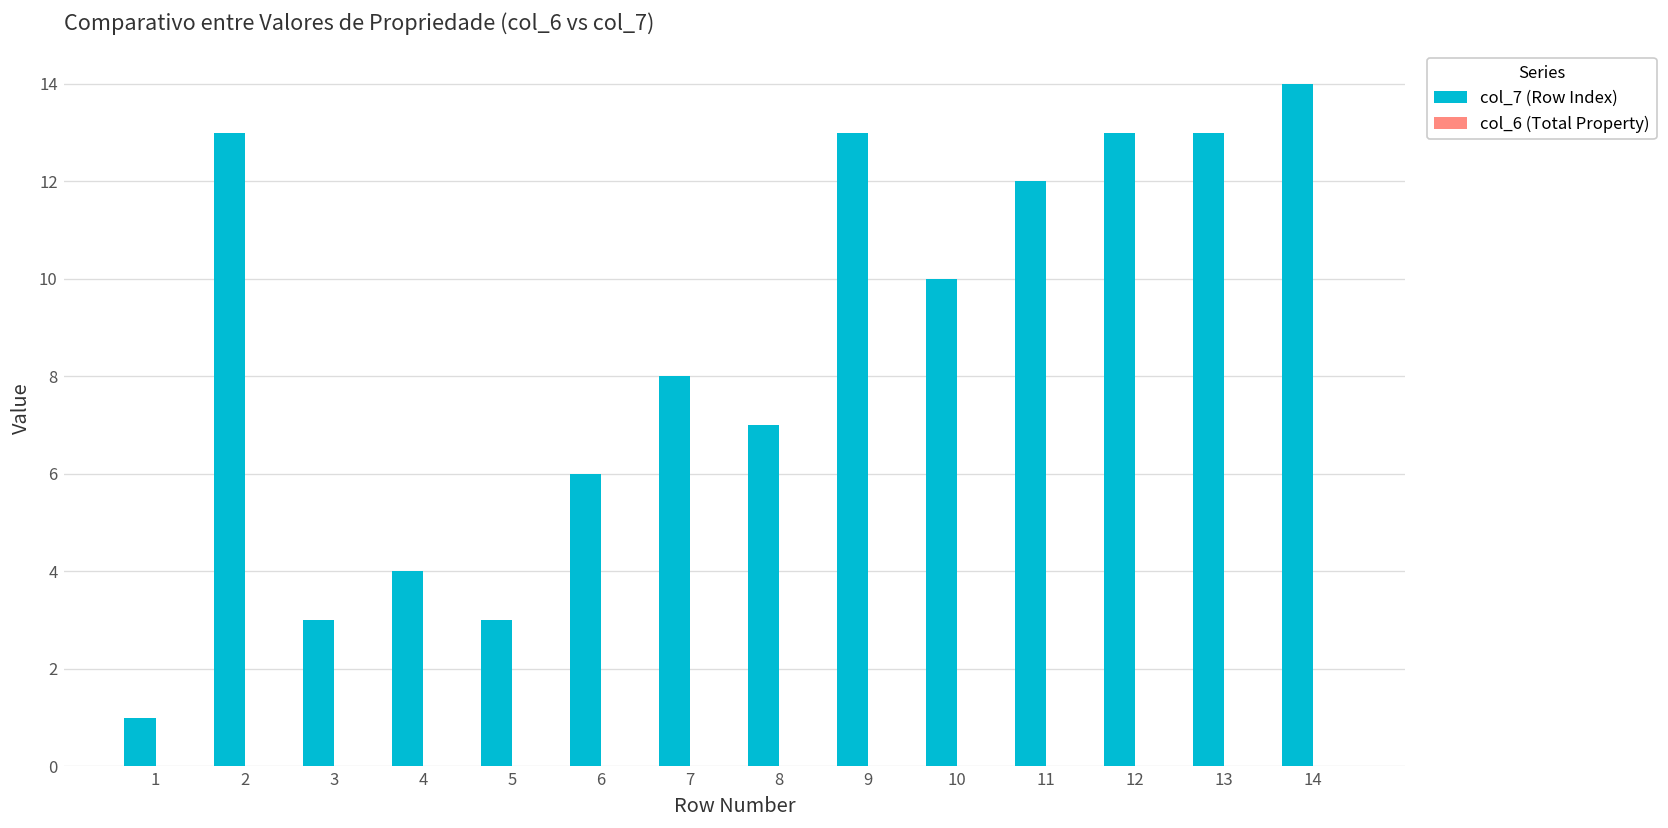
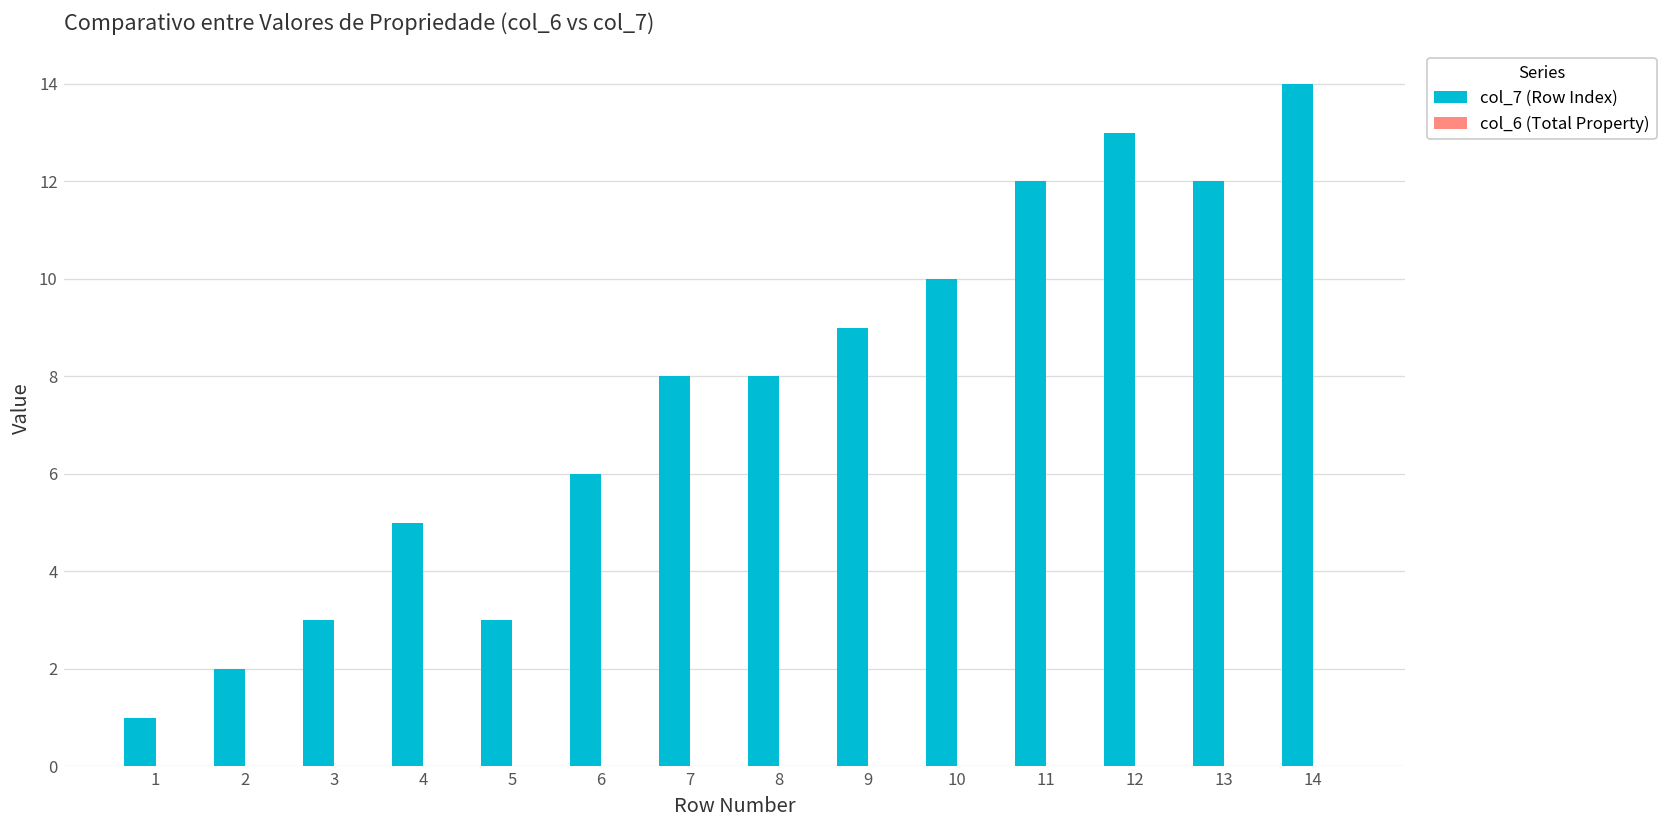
col_7 (Row Index), 2: 13 -> 2
col_7 (Row Index), 4: 4 -> 5
col_7 (Row Index), 8: 7 -> 8
col_7 (Row Index), 9: 13 -> 9
col_7 (Row Index), 13: 13 -> 12
